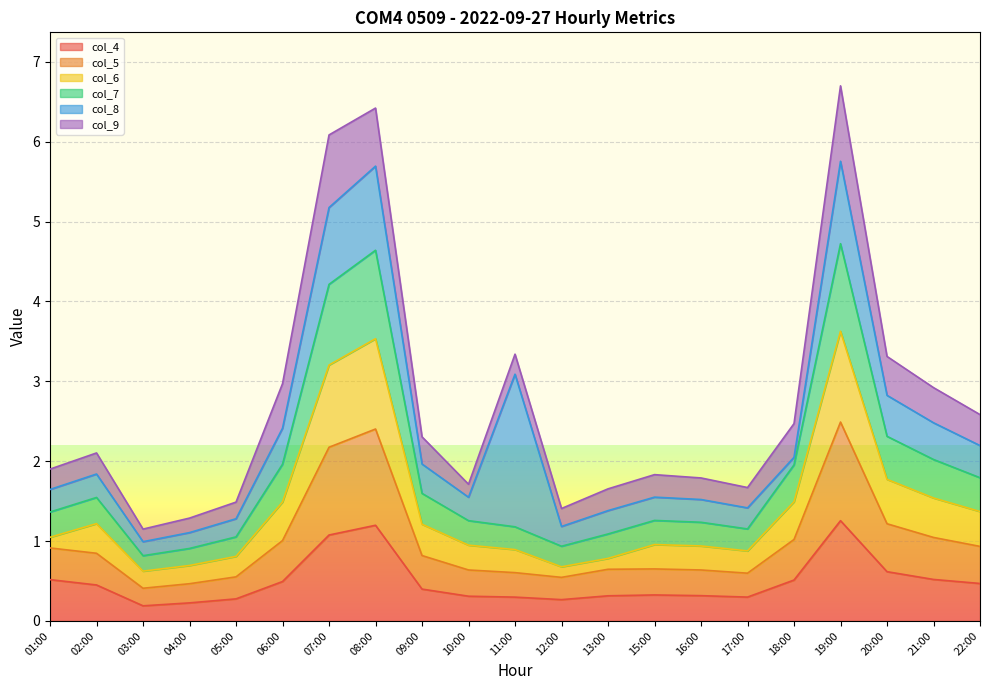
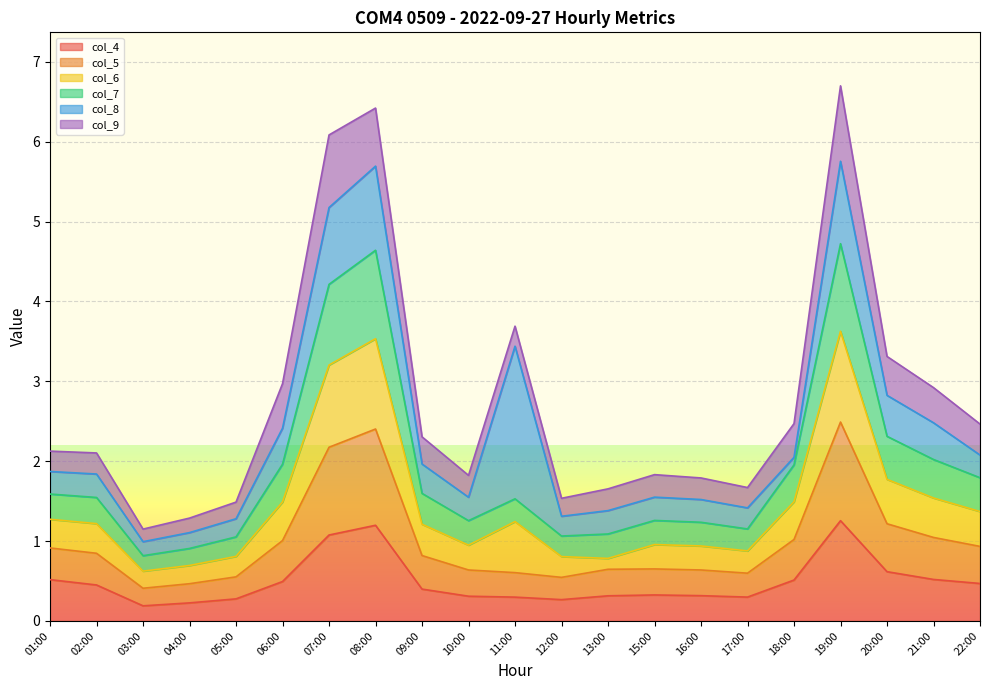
col_6, 01:00: 0.1 -> 0.4
col_9, 10:00: 0.2 -> 0.3
col_6, 11:00: 0.3 -> 0.6
col_6, 12:00: 0.1 -> 0.3
col_8, 22:00: 0.4 -> 0.3
